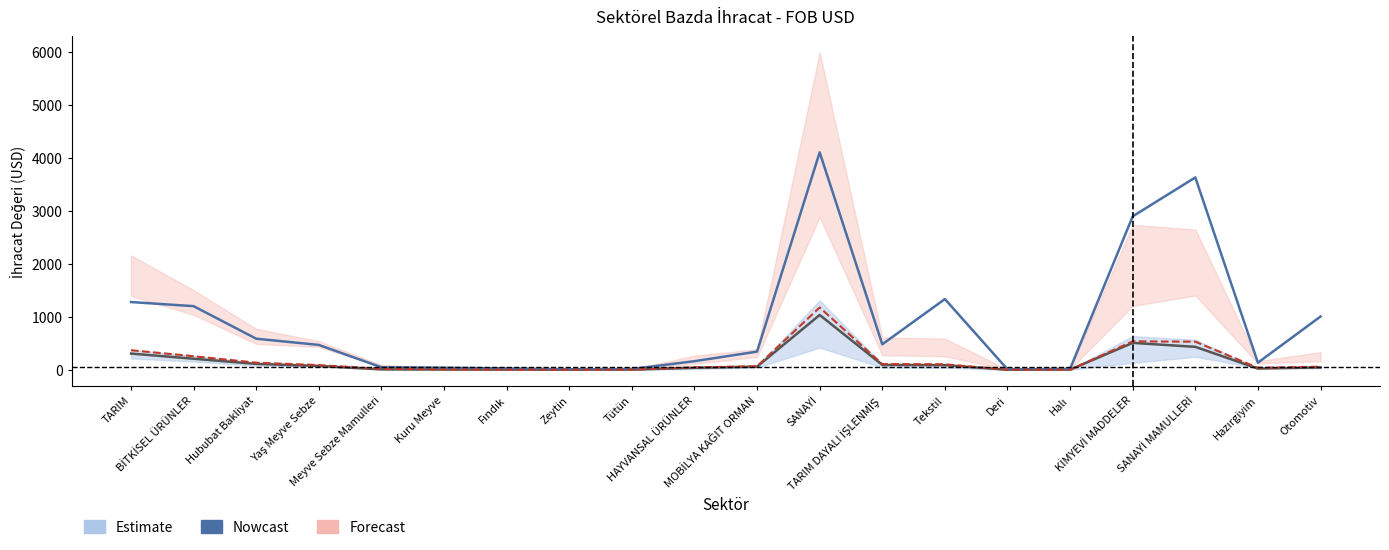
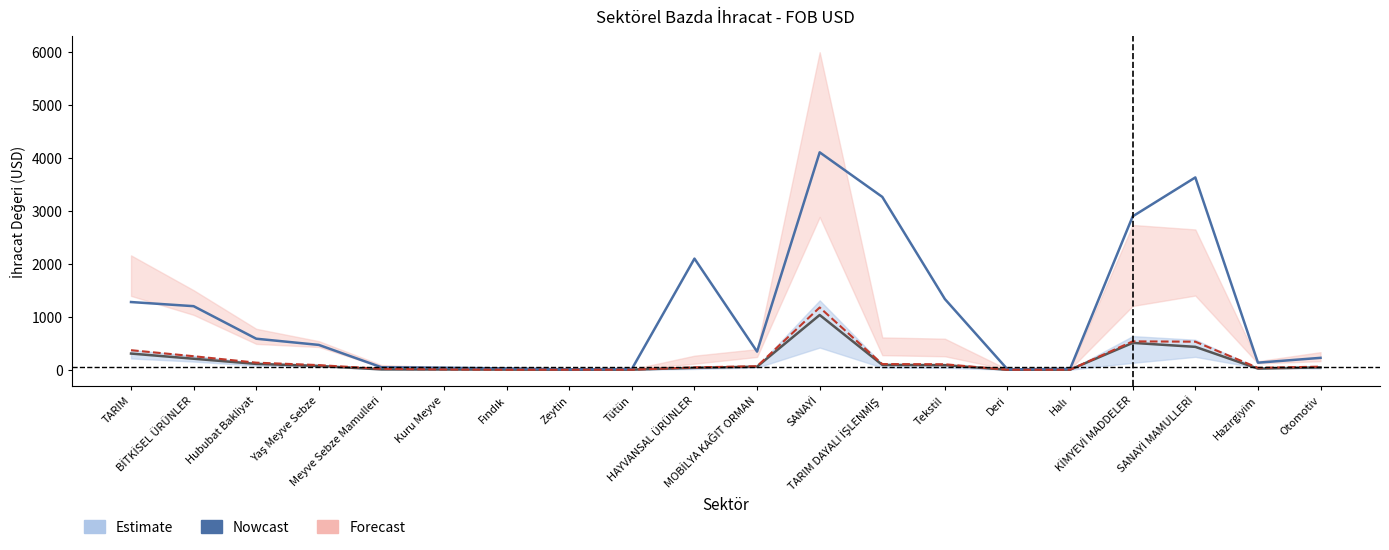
Nowcast, HAYVANSAL ÜRÜNLER: 200 -> 2100
Nowcast, TARIM DAYALI İŞLENMİŞ: 500 -> 3300
Nowcast, Otomotiv: 1000 -> 200
